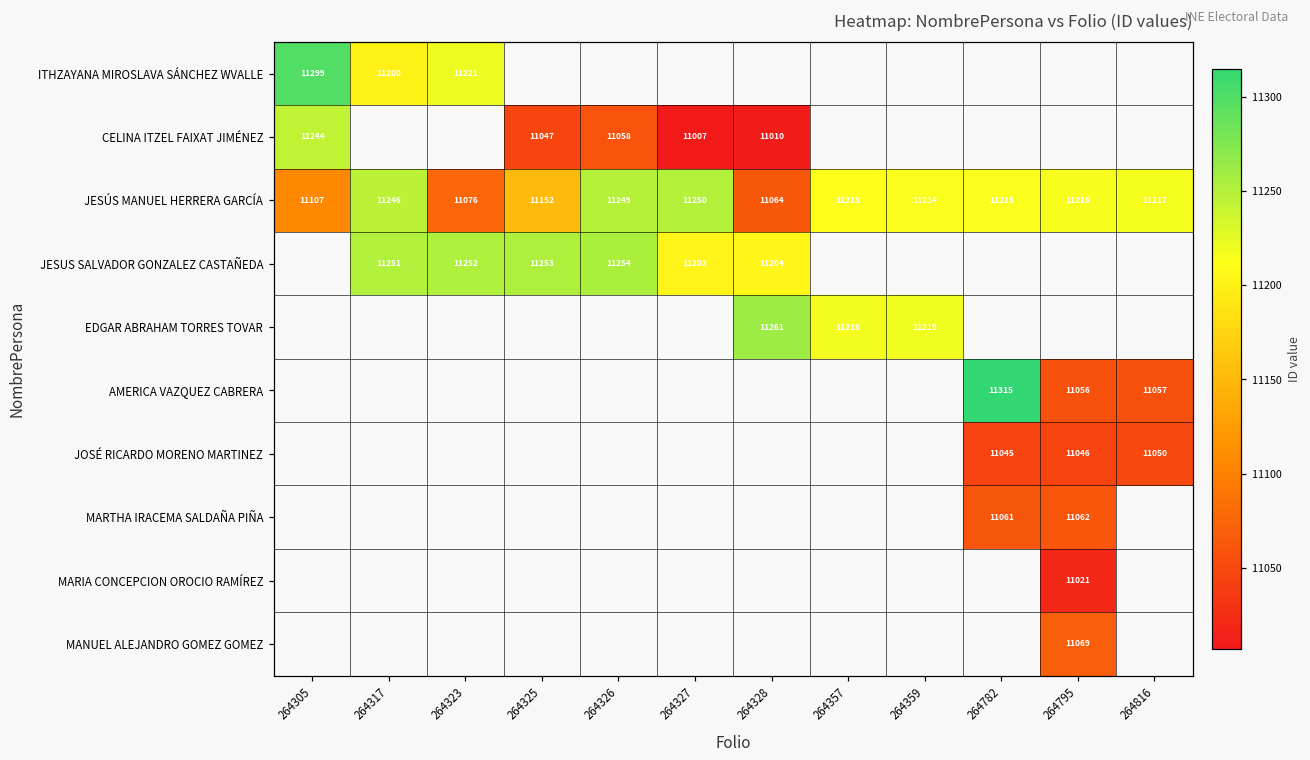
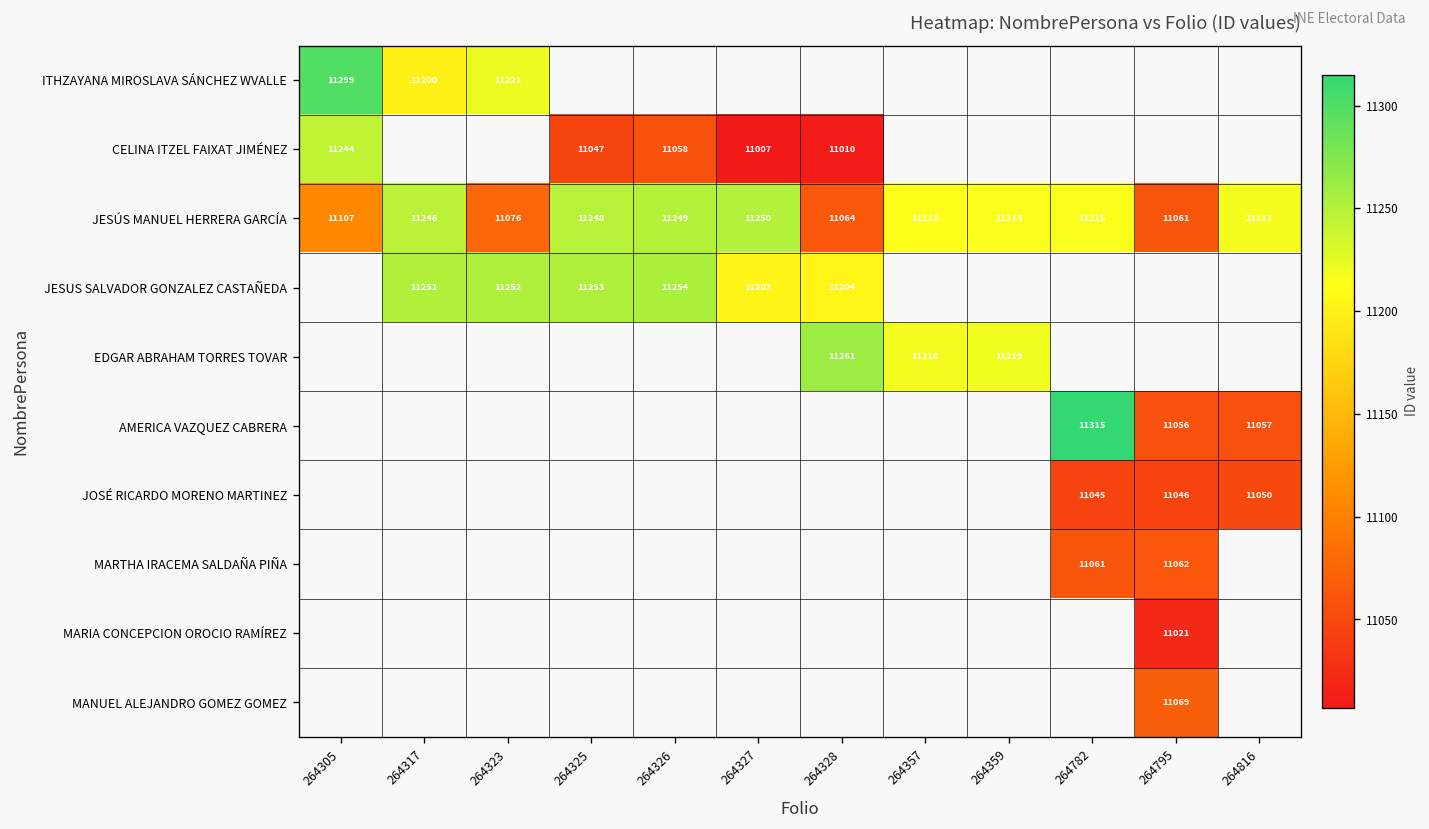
JESÚS MANUEL HERRERA GARCÍA, 264325: 11152 -> 11248
JESÚS MANUEL HERRERA GARCÍA, 264795: 11216 -> 11061
